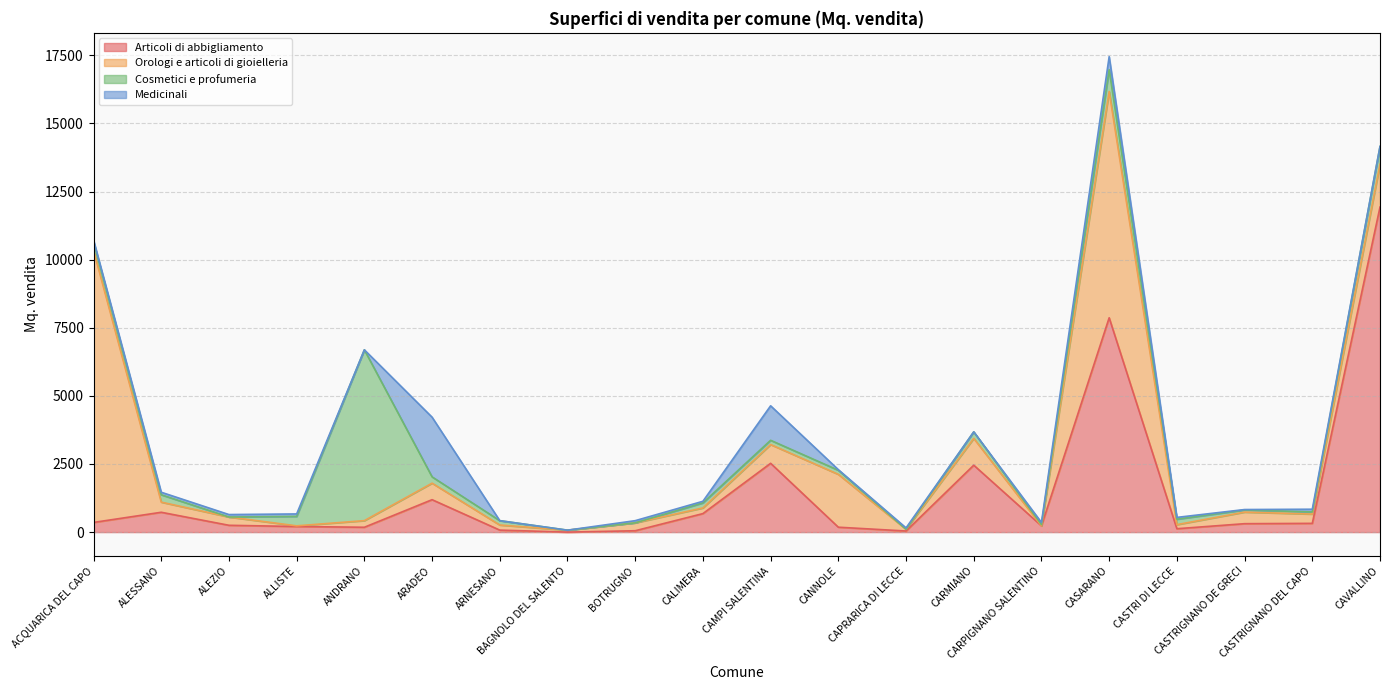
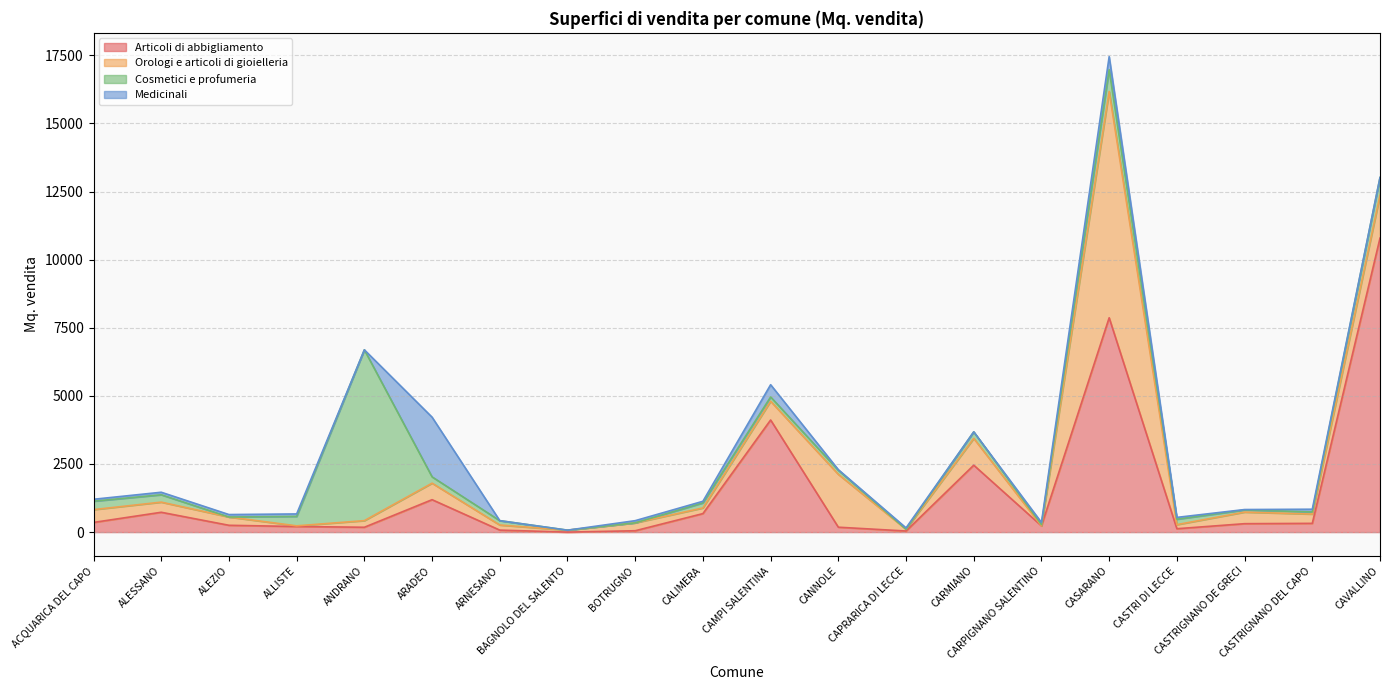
Orologi e articoli di gioielleria, ACQUARICA DEL CAPO: 10000 -> 500
Articoli di abbigliamento, CAMPI SALENTINA: 2500 -> 4100
Medicinali, CAMPI SALENTINA: 1300 -> 500
Articoli di abbigliamento, CAVALLINO: 11900 -> 10800
